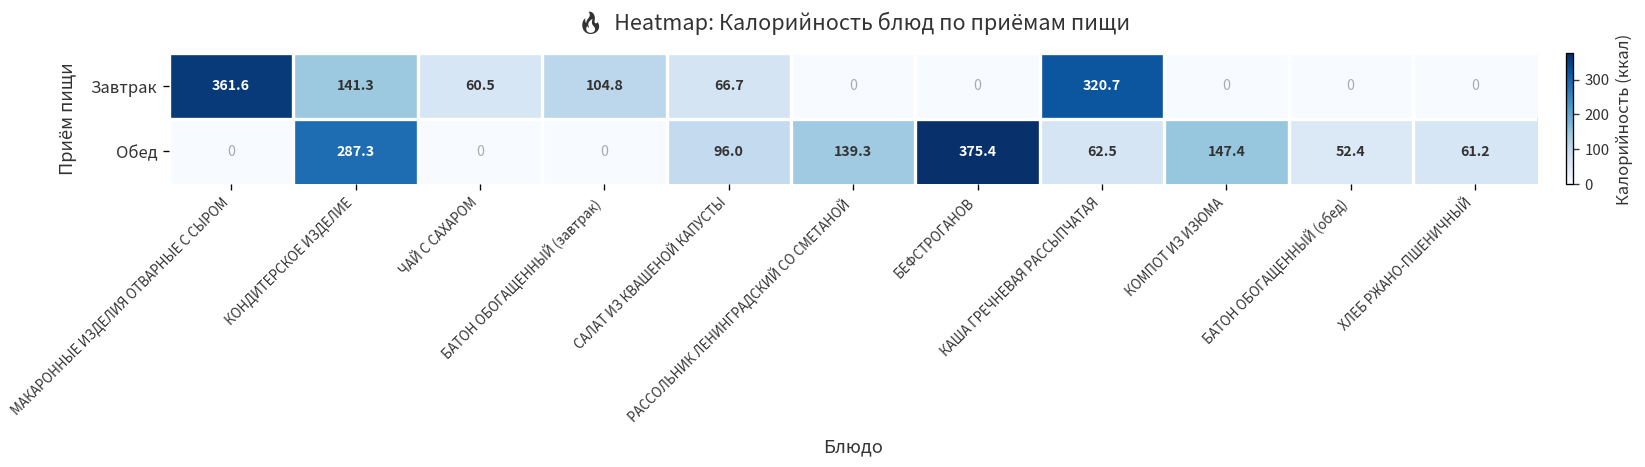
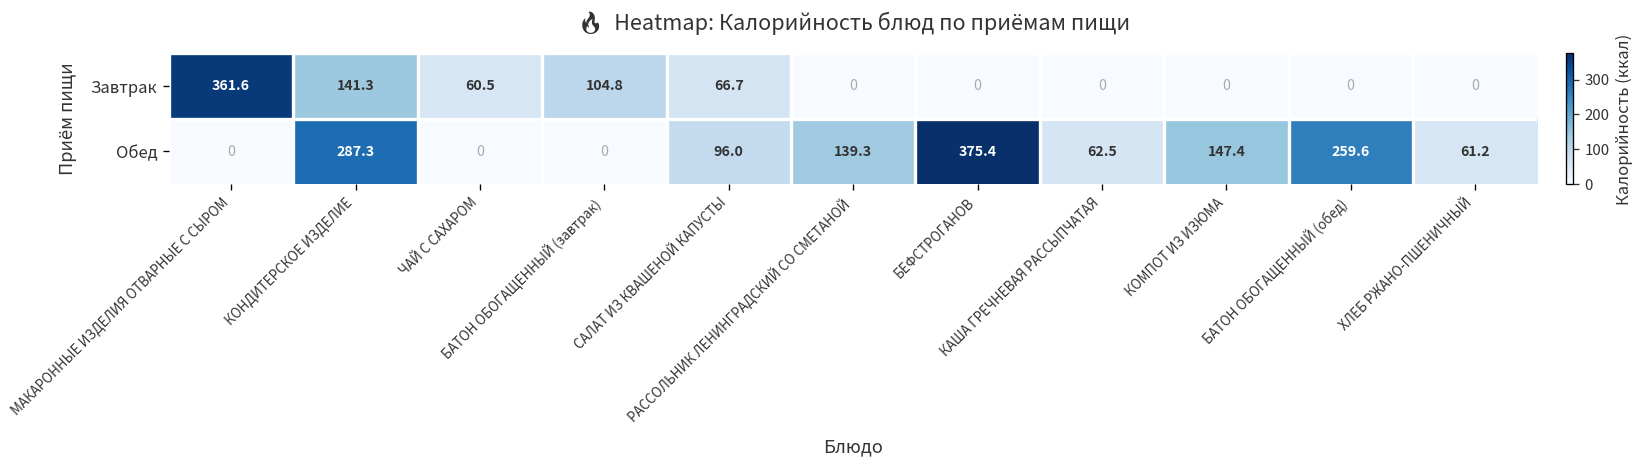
Завтрак, КАША ГРЕЧНЕВАЯ РАССЫПЧАТАЯ: 320.7 -> 0
Обед, БАТОН ОБОГАЩЕННЫЙ (обед): 52.4 -> 259.6
